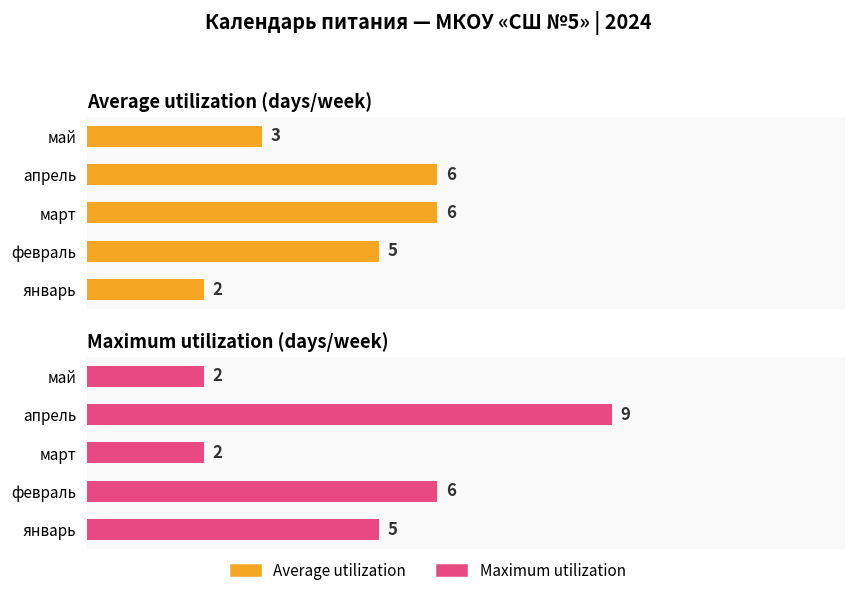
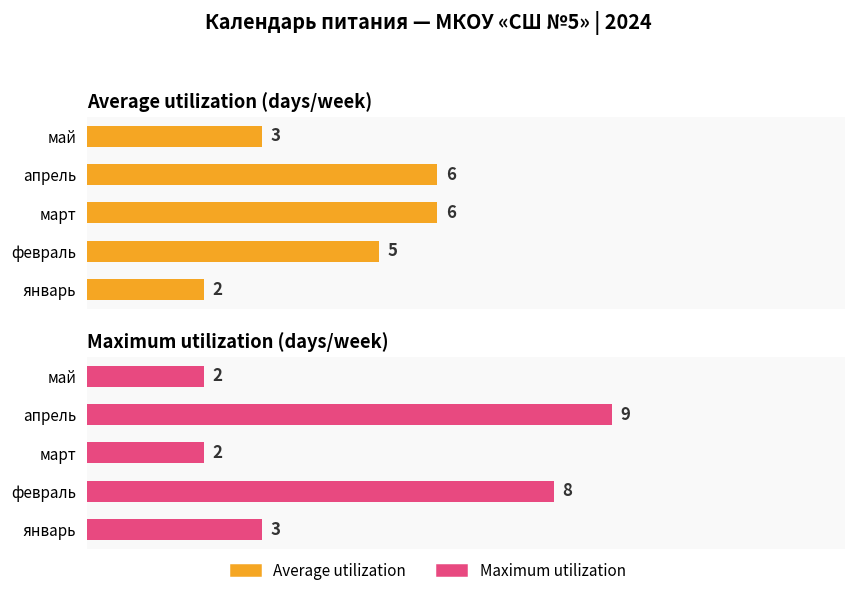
Maximum utilization (days/week), февраль: 6 -> 8
Maximum utilization (days/week), январь: 5 -> 3
